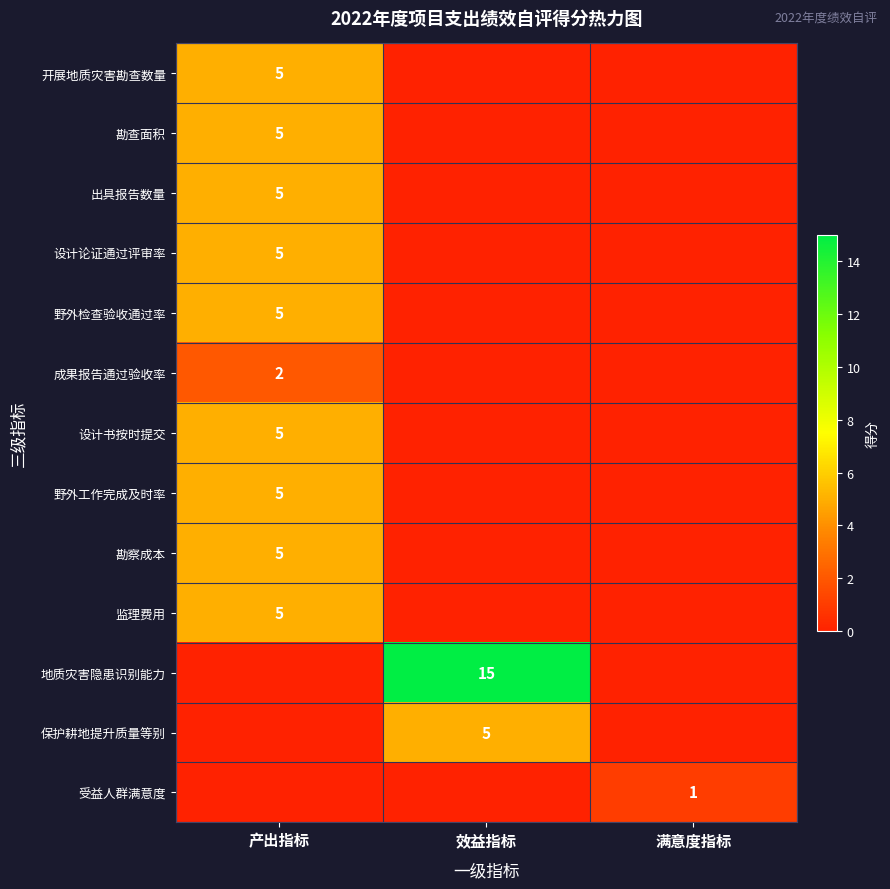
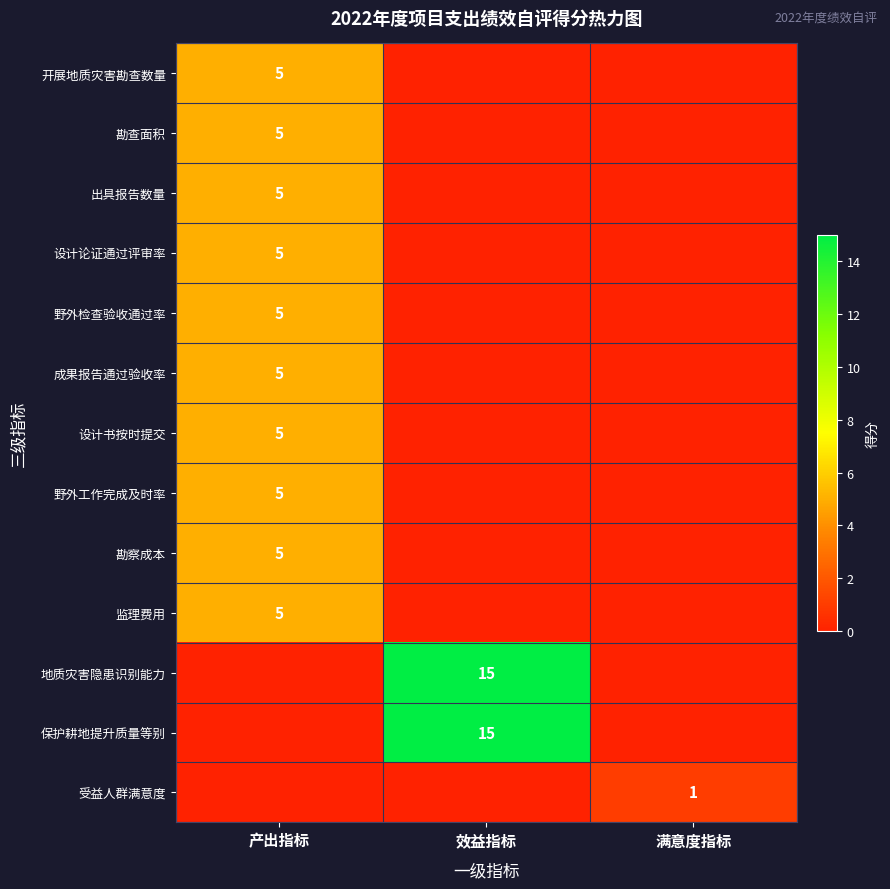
成果报告通过验收率, 产出指标: 2 -> 5
保护耕地提升质量等别, 效益指标: 5 -> 15
